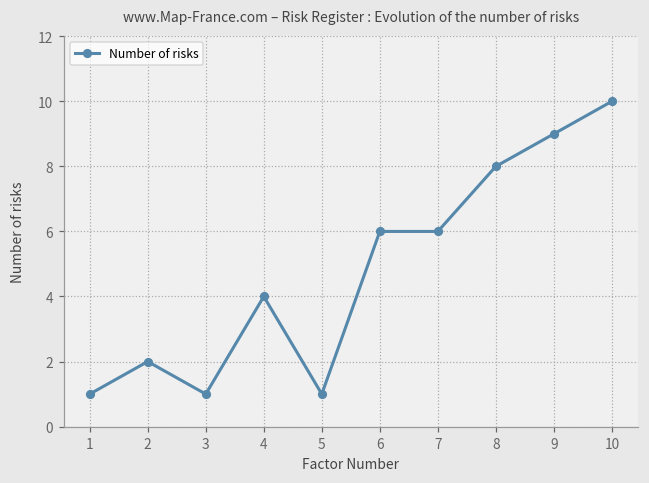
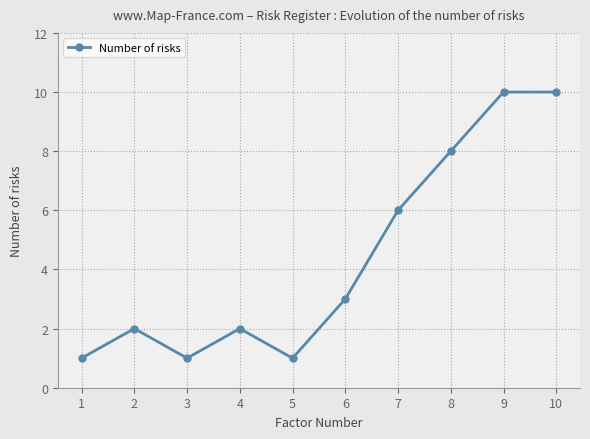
4: 4 -> 2
6: 6 -> 3
9: 9 -> 10
